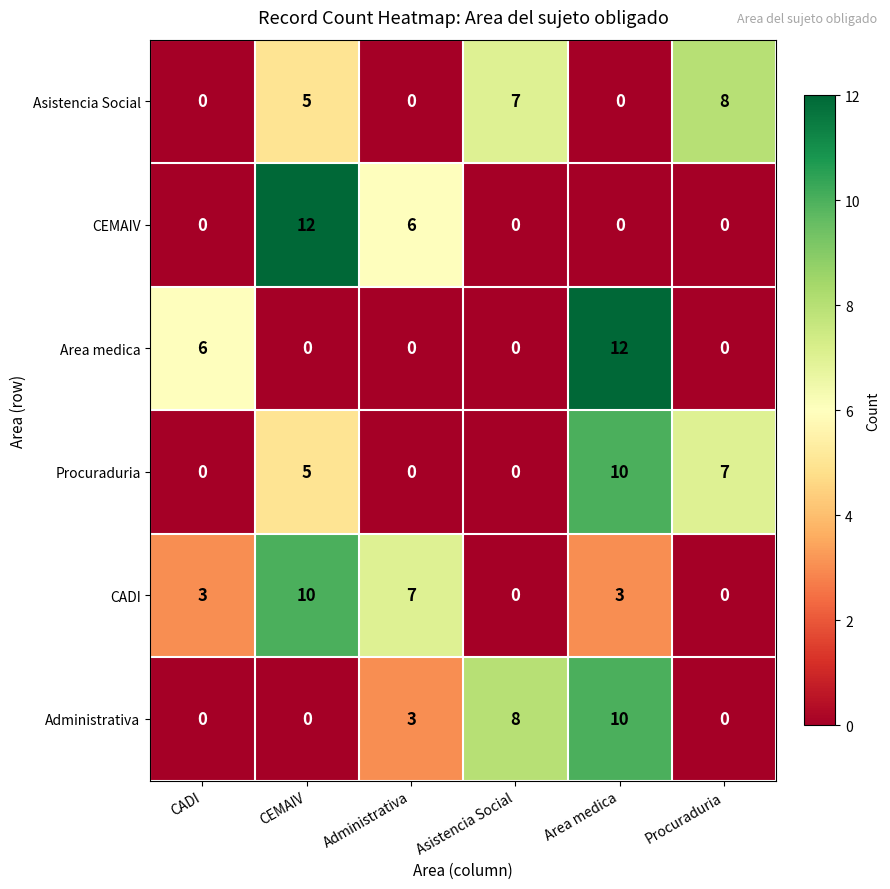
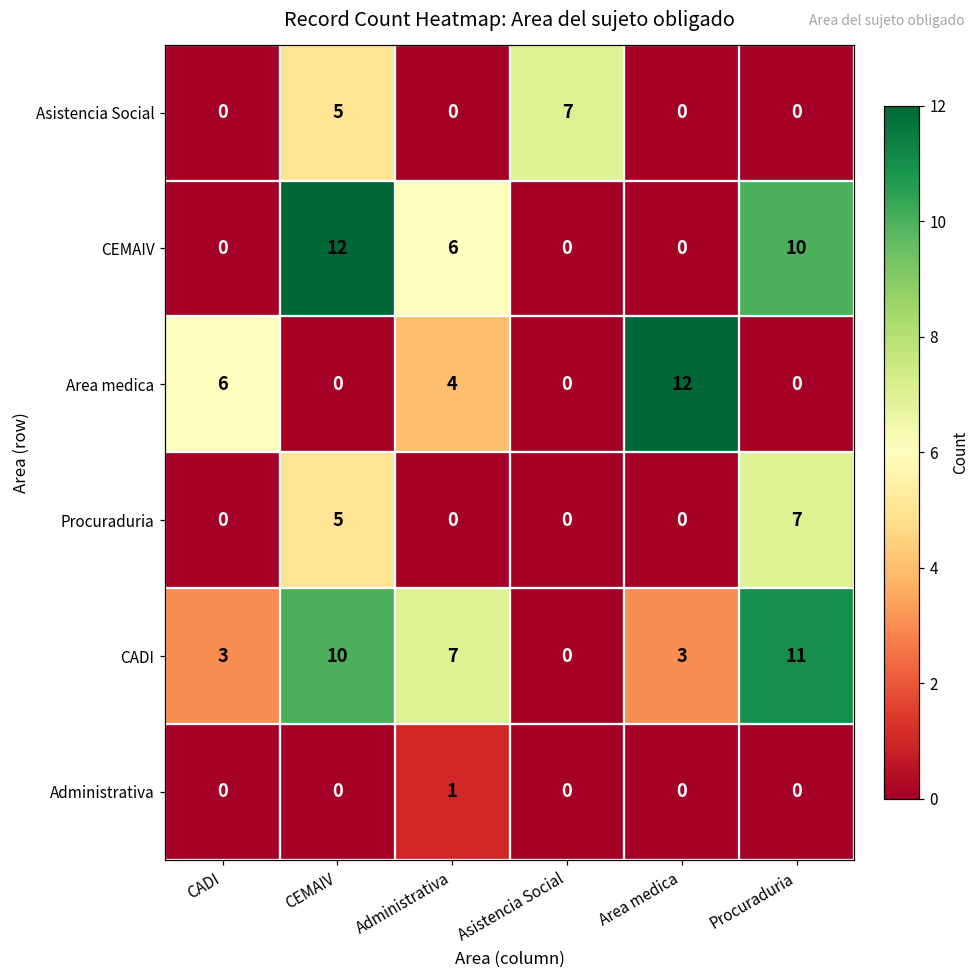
Asistencia Social, Procuraduria: 8 -> 0
CEMAIV, Procuraduria: 0 -> 10
Area medica, Administrativa: 0 -> 4
Procuraduria, Area medica: 10 -> 0
CADI, Procuraduria: 0 -> 11
Administrativa, Administrativa: 3 -> 1
Administrativa, Asistencia Social: 8 -> 0
Administrativa, Area medica: 10 -> 0
